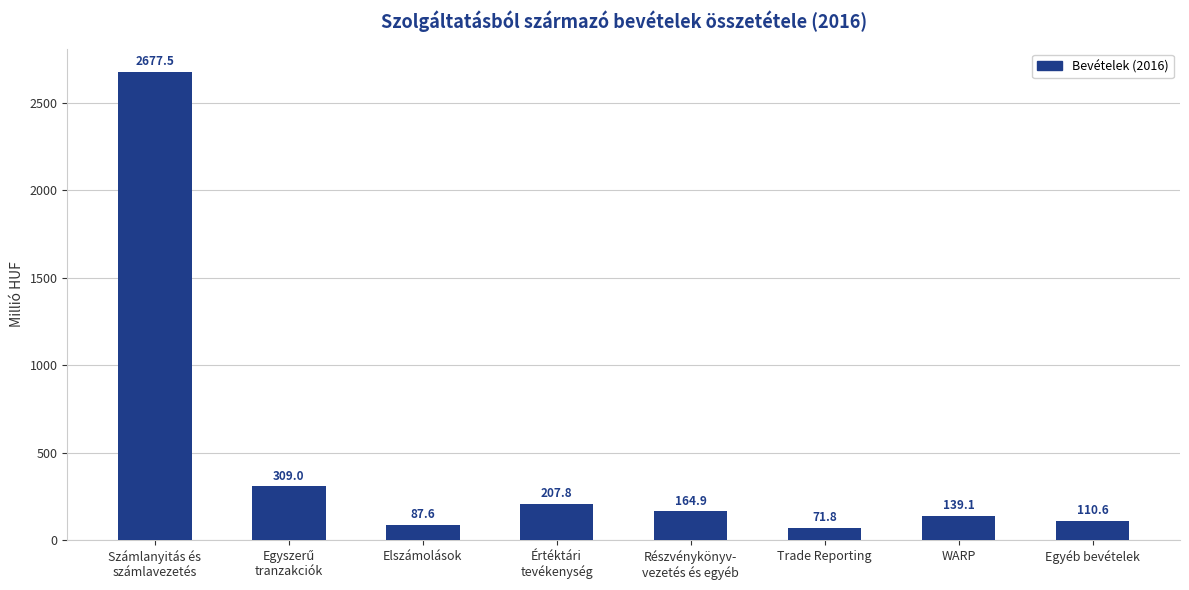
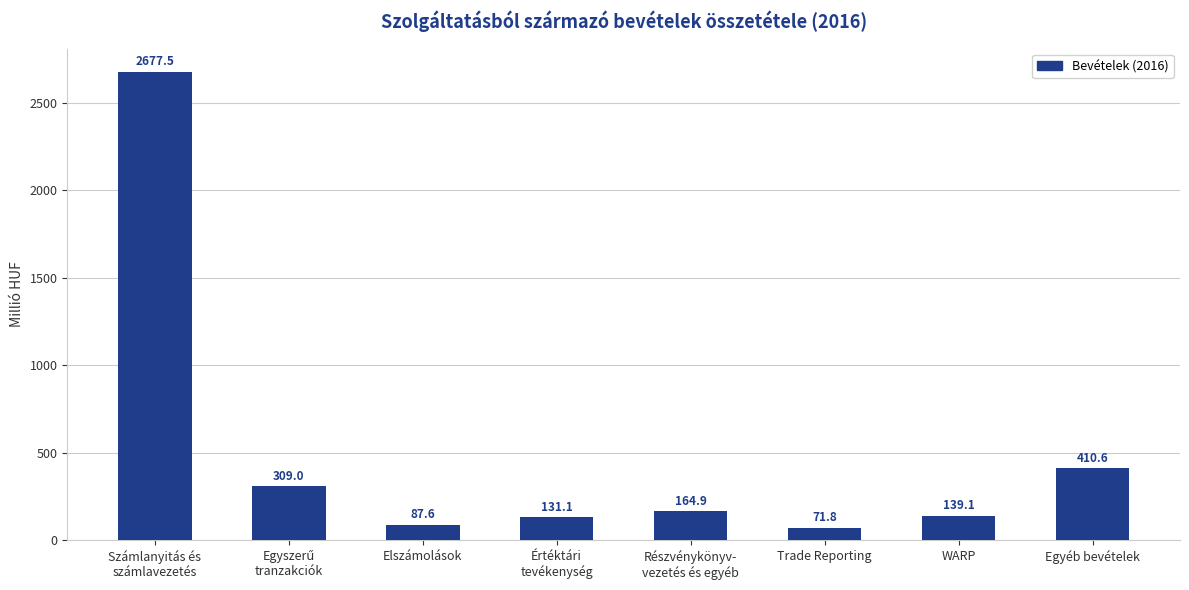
Értéktári tevékenység: 207.8 -> 131.1
Egyéb bevételek: 110.6 -> 410.6
